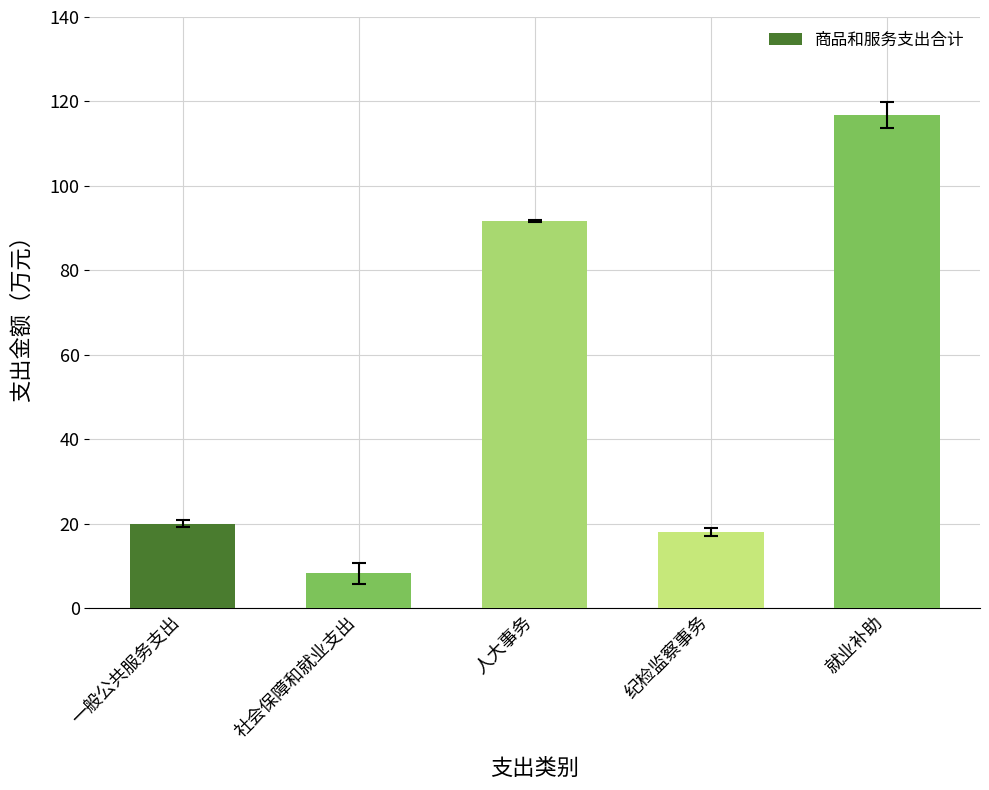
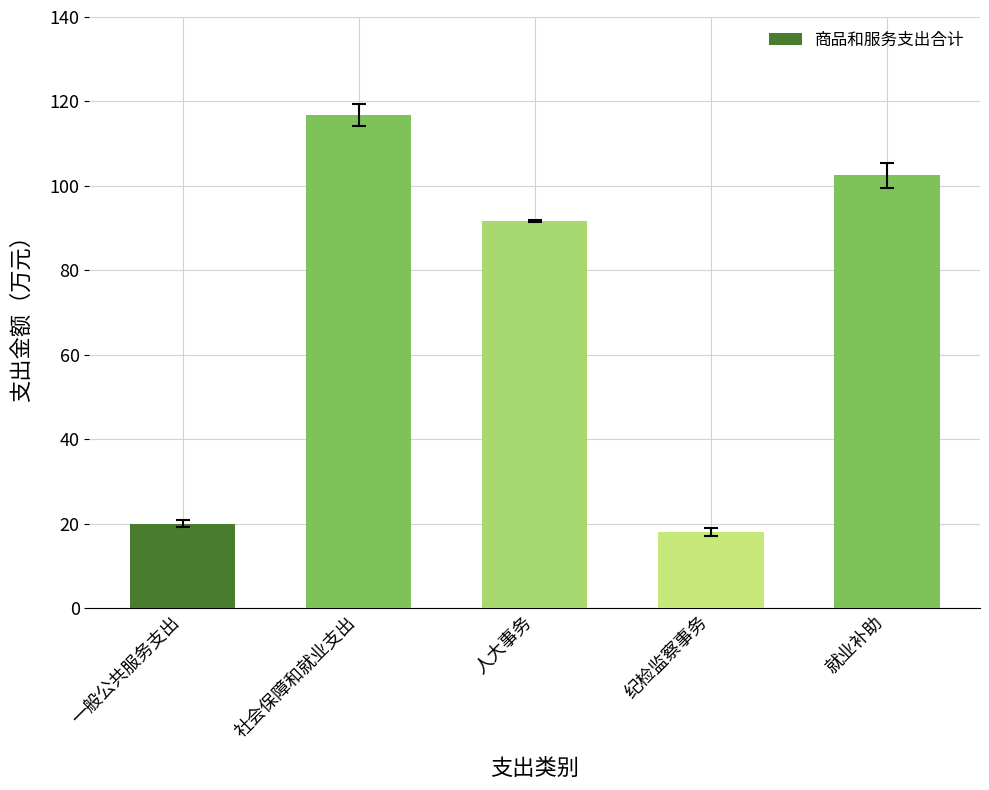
商品和服务支出合计, 社会保障和就业支出: 8 -> 117
商品和服务支出合计, 就业补助: 117 -> 103
